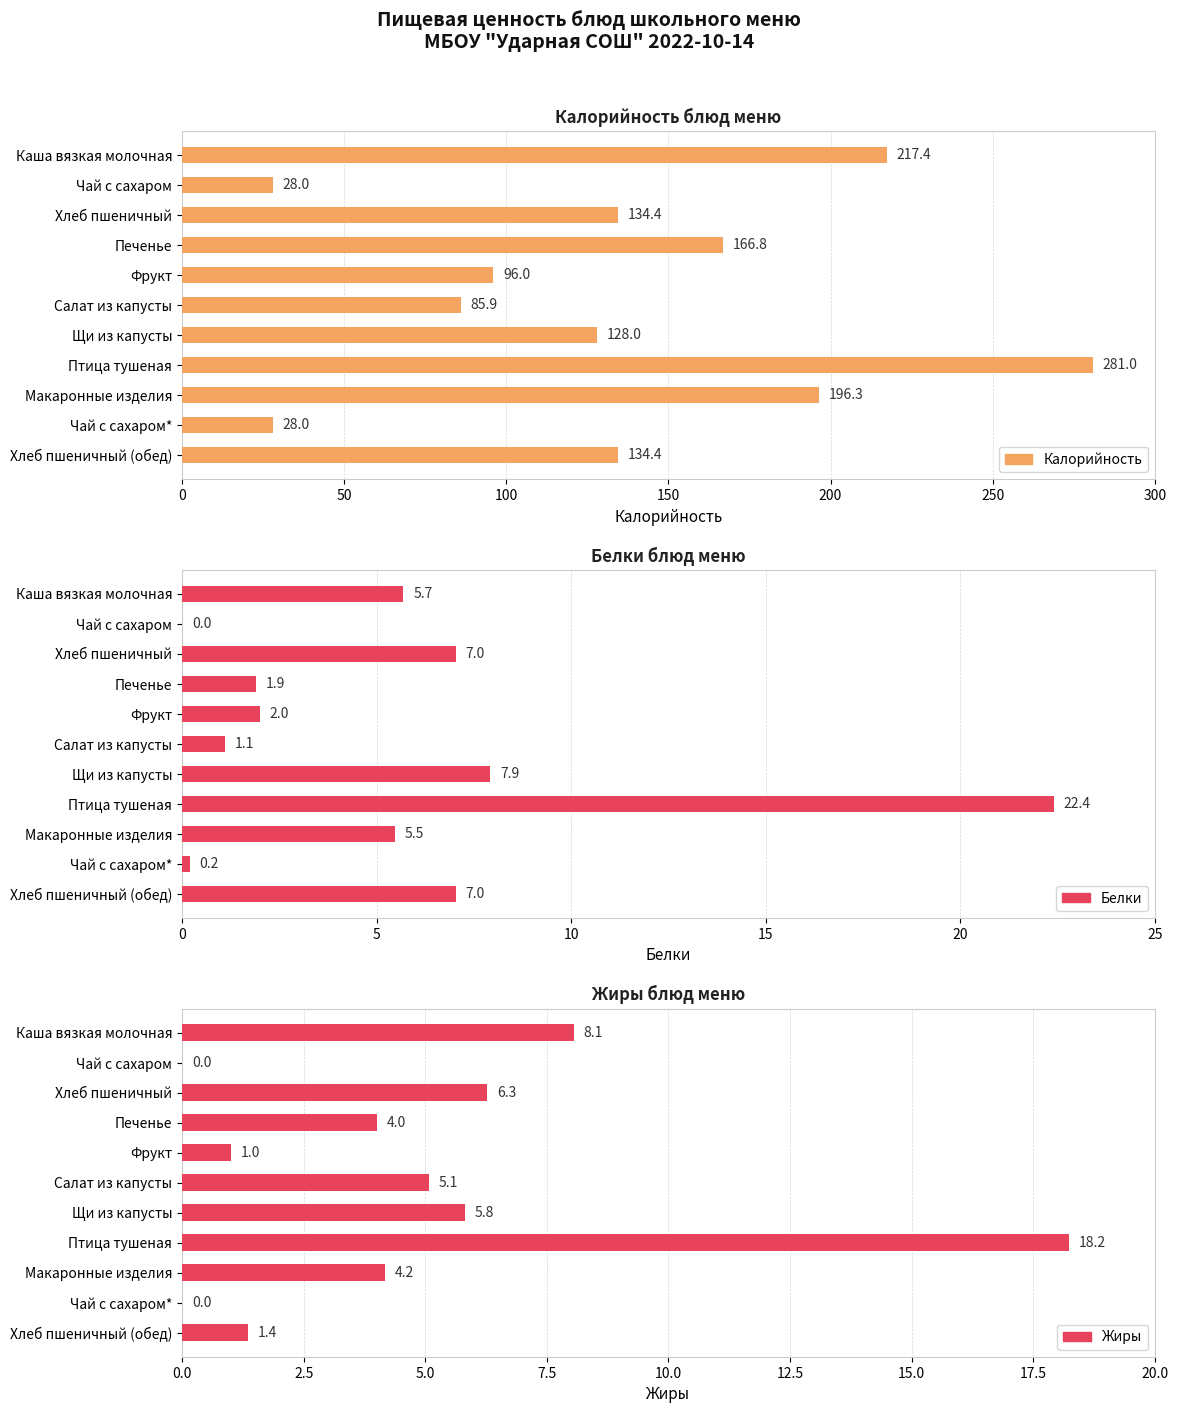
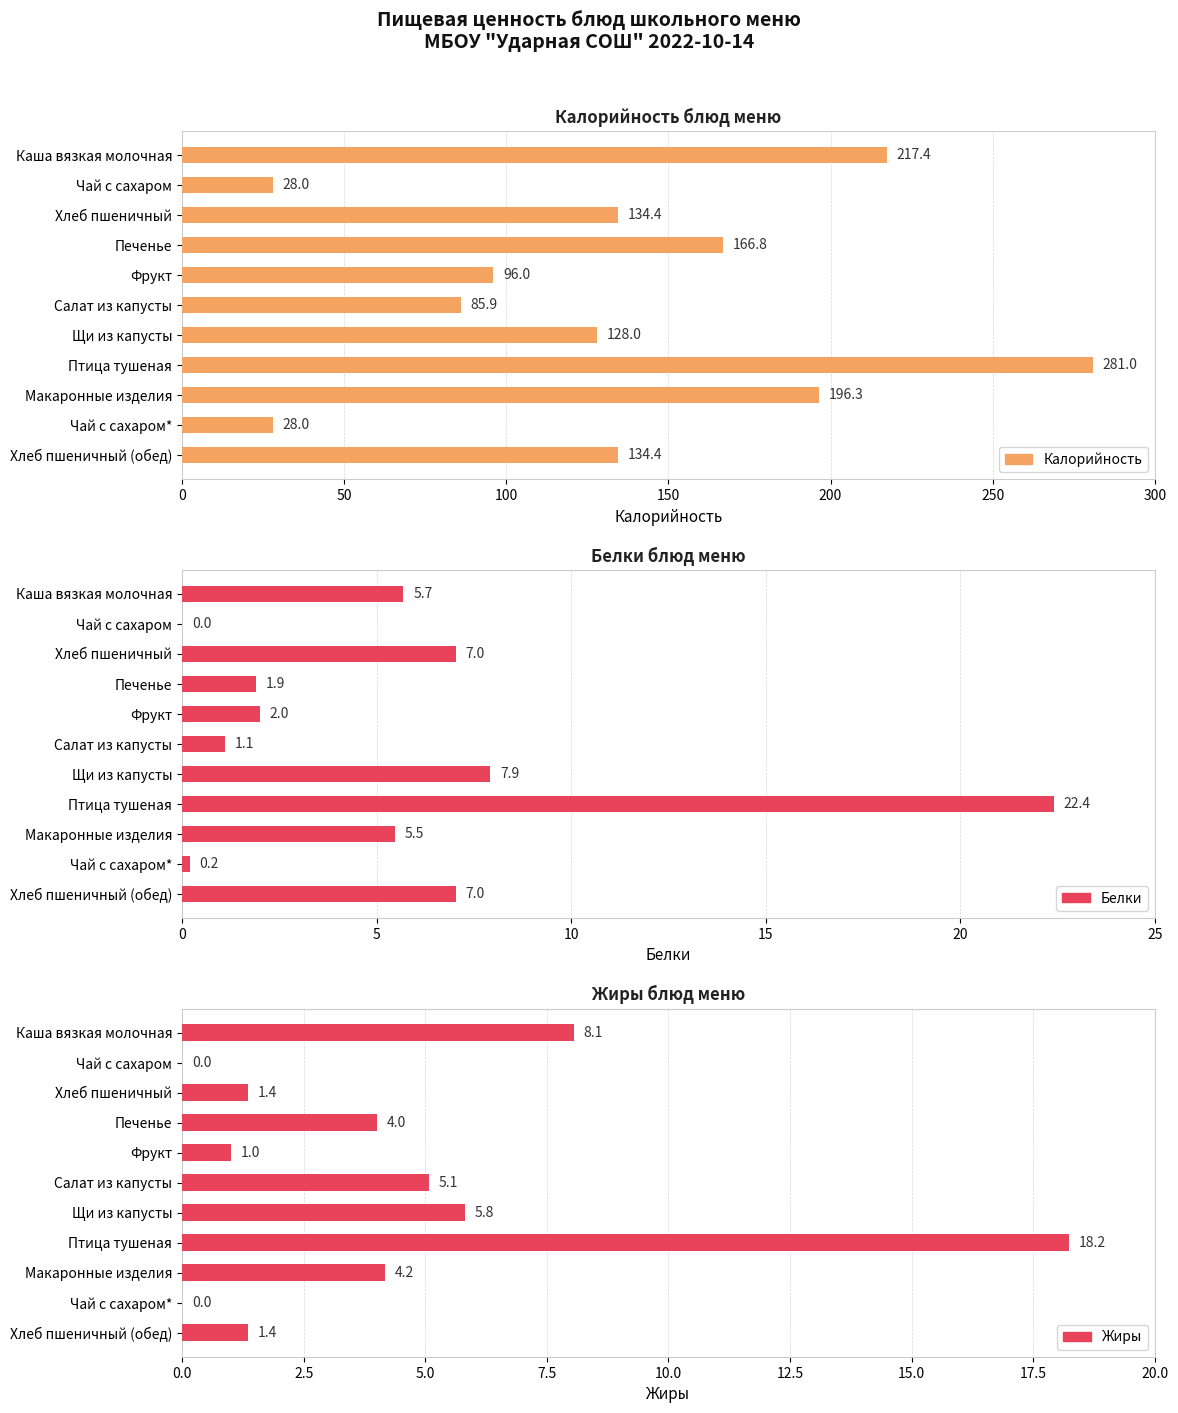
Жиры блюд меню, Хлеб пшеничный: 6.3 -> 1.4
